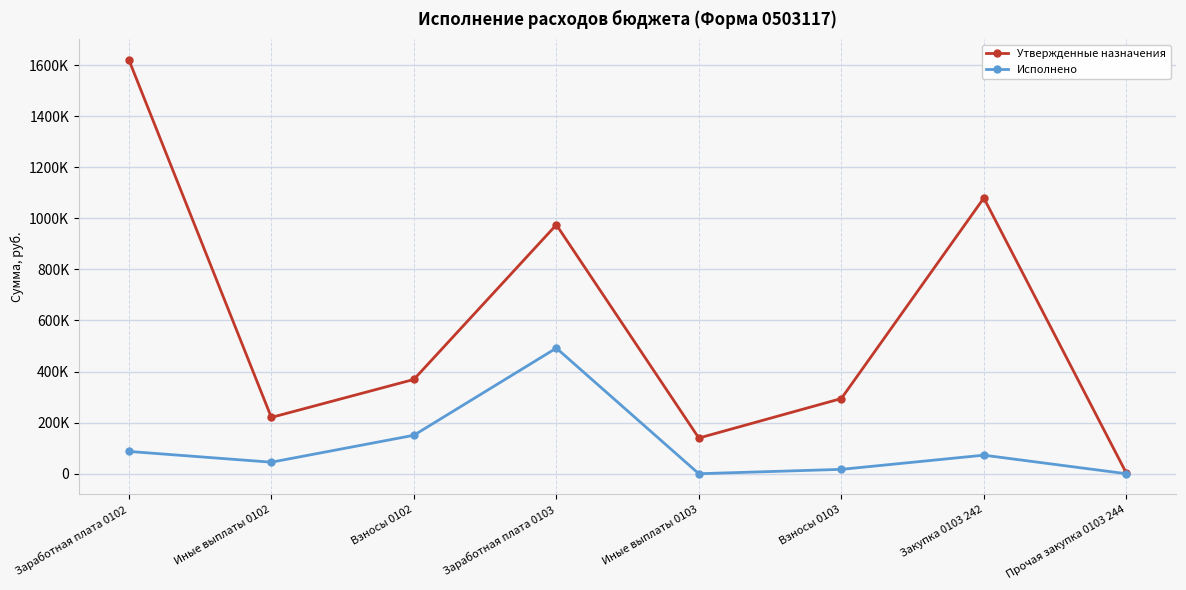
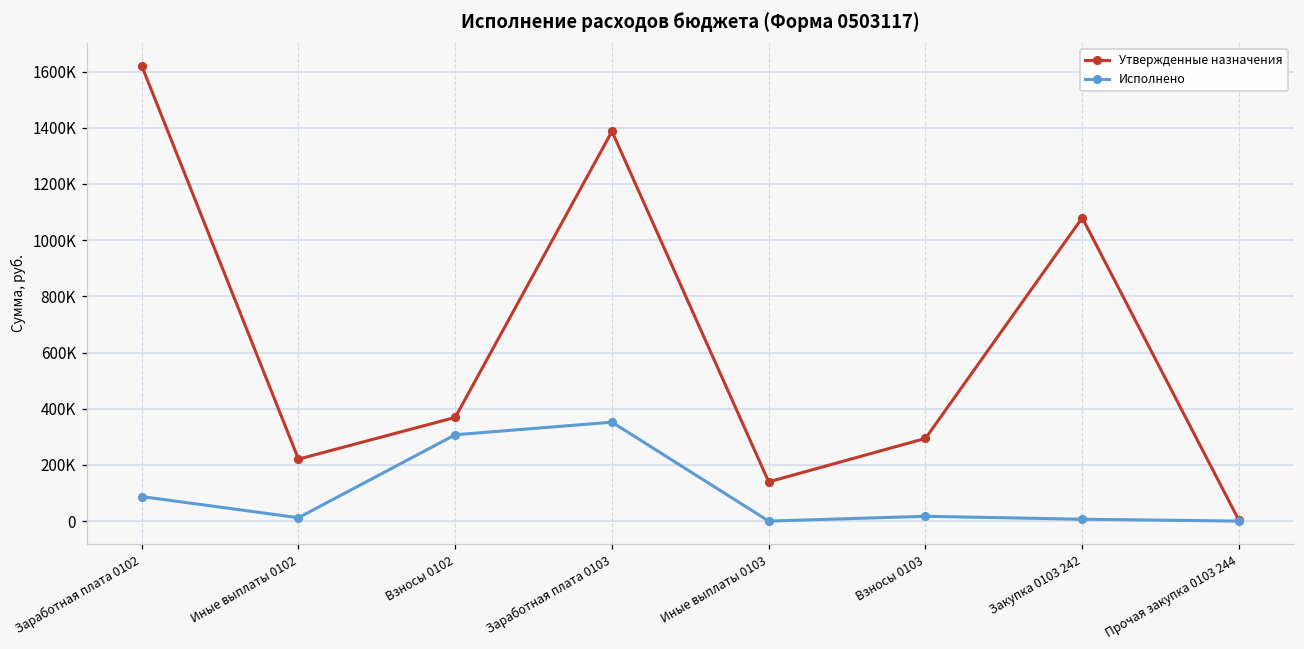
Исполнено, Иные выплаты 0102: 50000 -> 10000
Исполнено, Взносы 0102: 150000 -> 310000
Утвержденные назначения, Заработная плата 0103: 970000 -> 1390000
Исполнено, Заработная плата 0103: 490000 -> 350000
Исполнено, Закупка 0103 242: 70000 -> 10000
